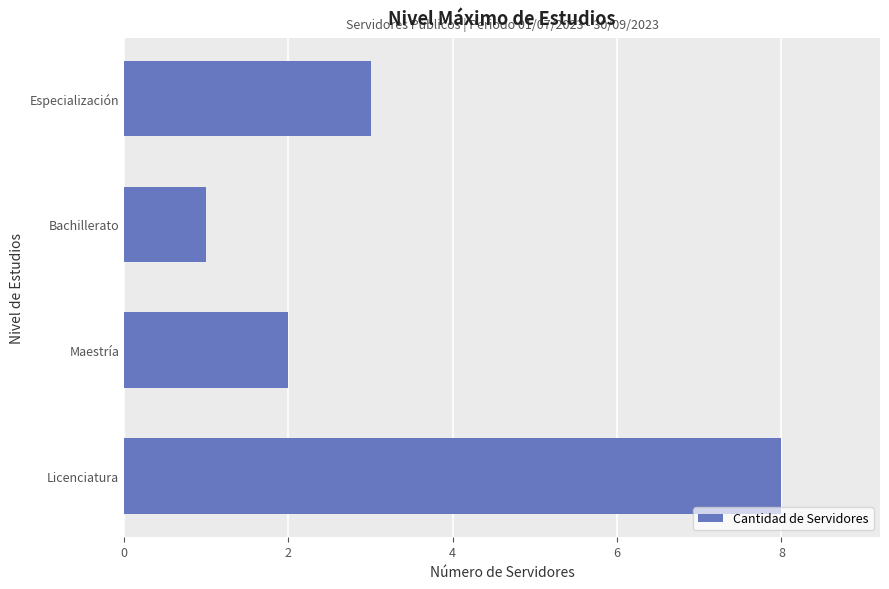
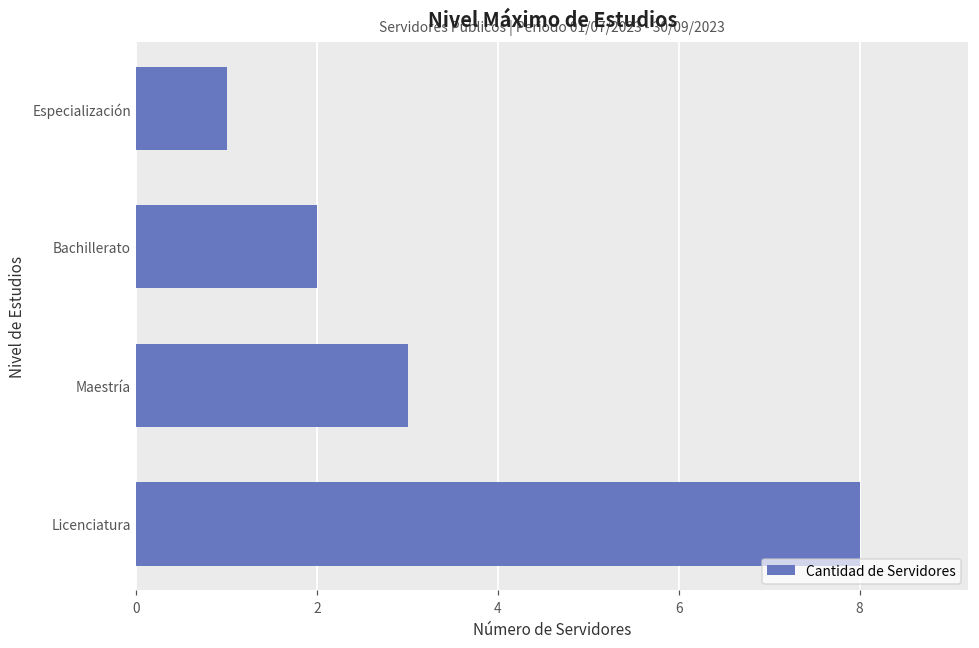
Especialización: 3 -> 1
Bachillerato: 1 -> 2
Maestría: 2 -> 3
